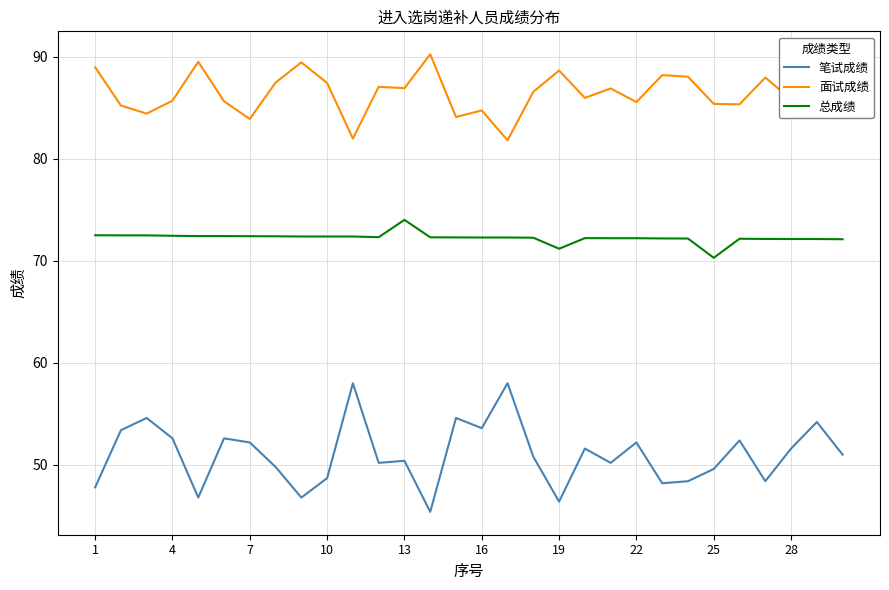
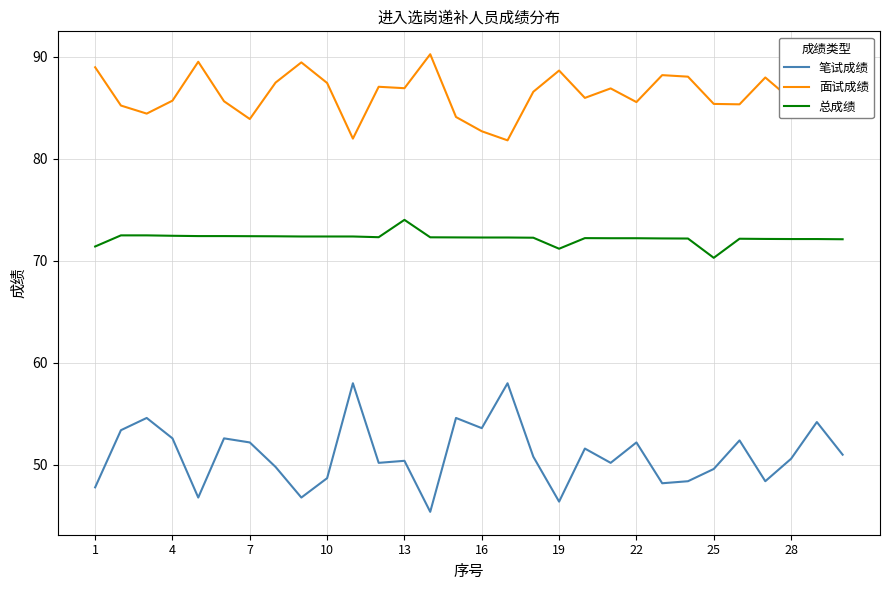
总成绩, 1: 72.5 -> 71.4
面试成绩, 16: 84.7 -> 82.7
笔试成绩, 28: 51.6 -> 50.6
